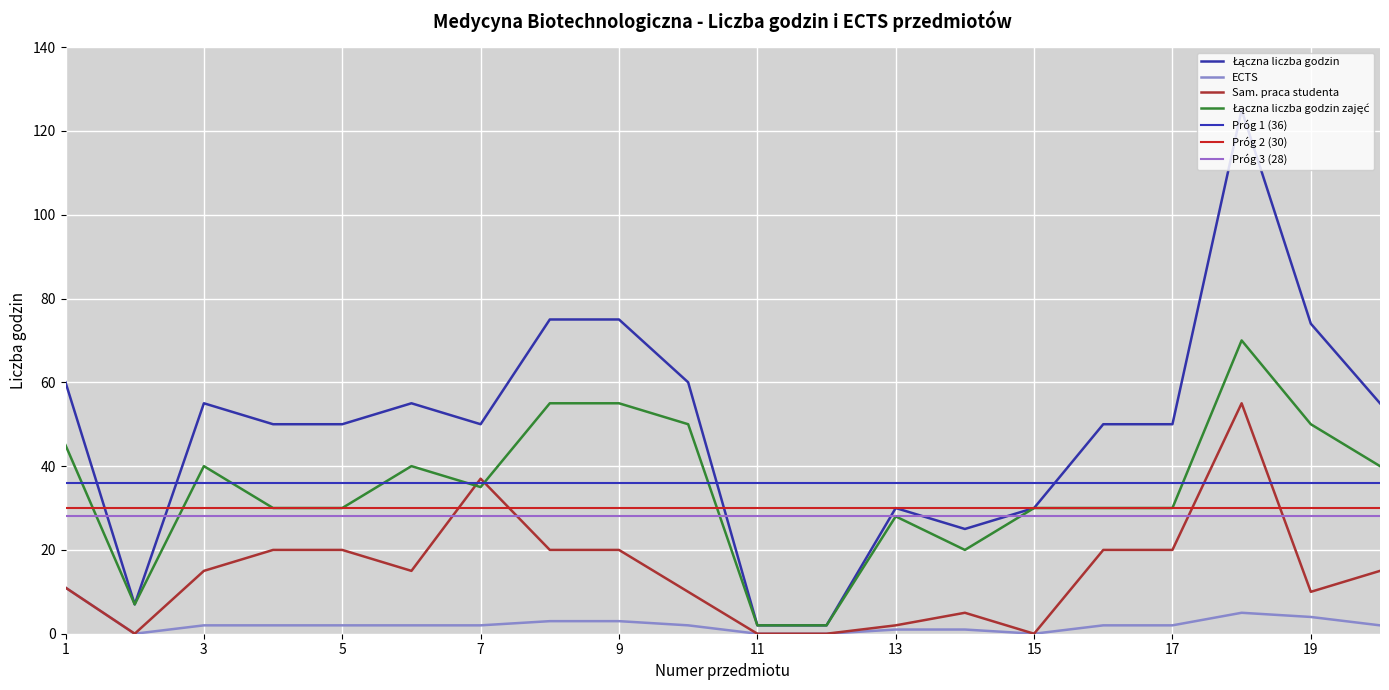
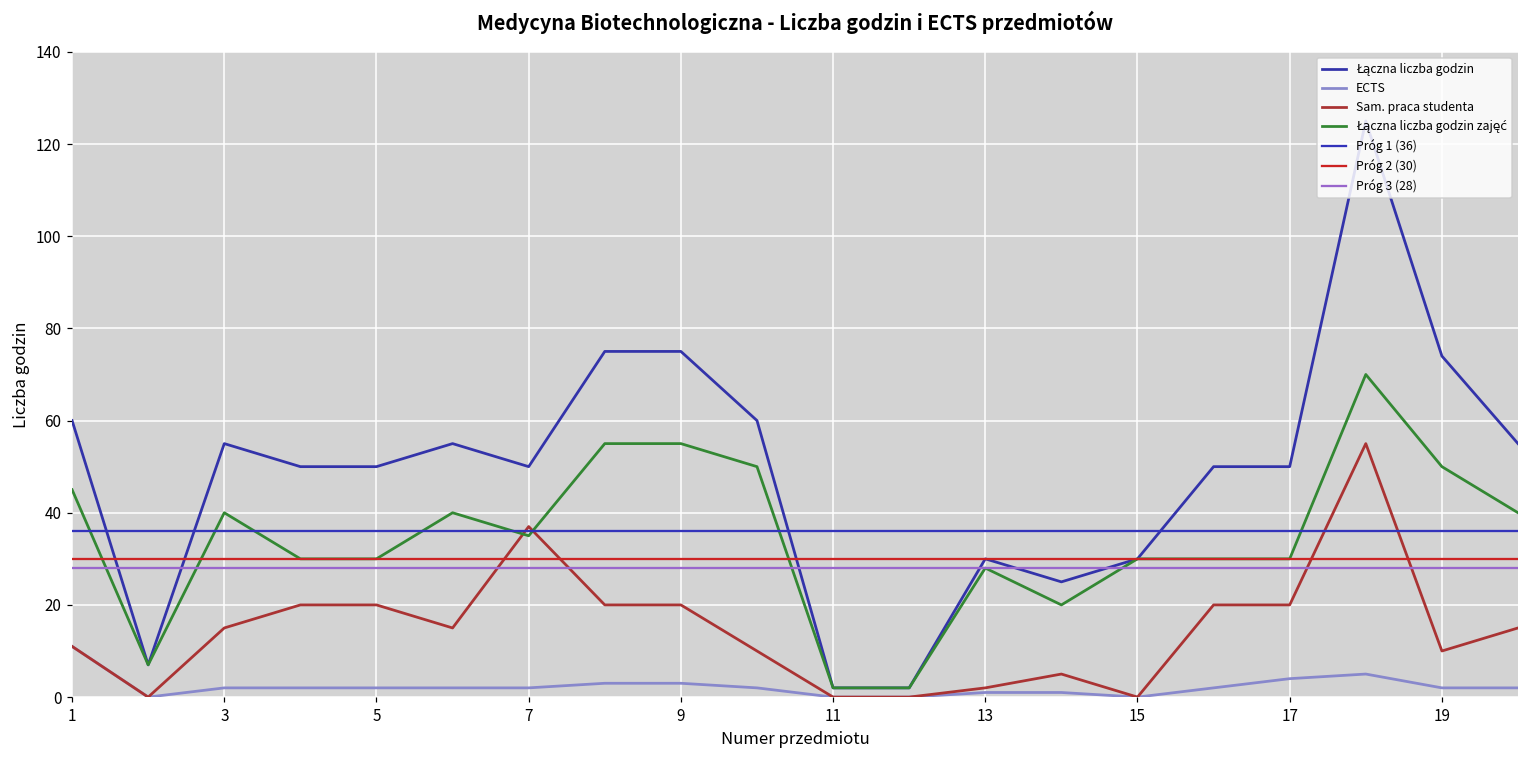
ECTS, 17: 2 -> 4
ECTS, 19: 4 -> 2
